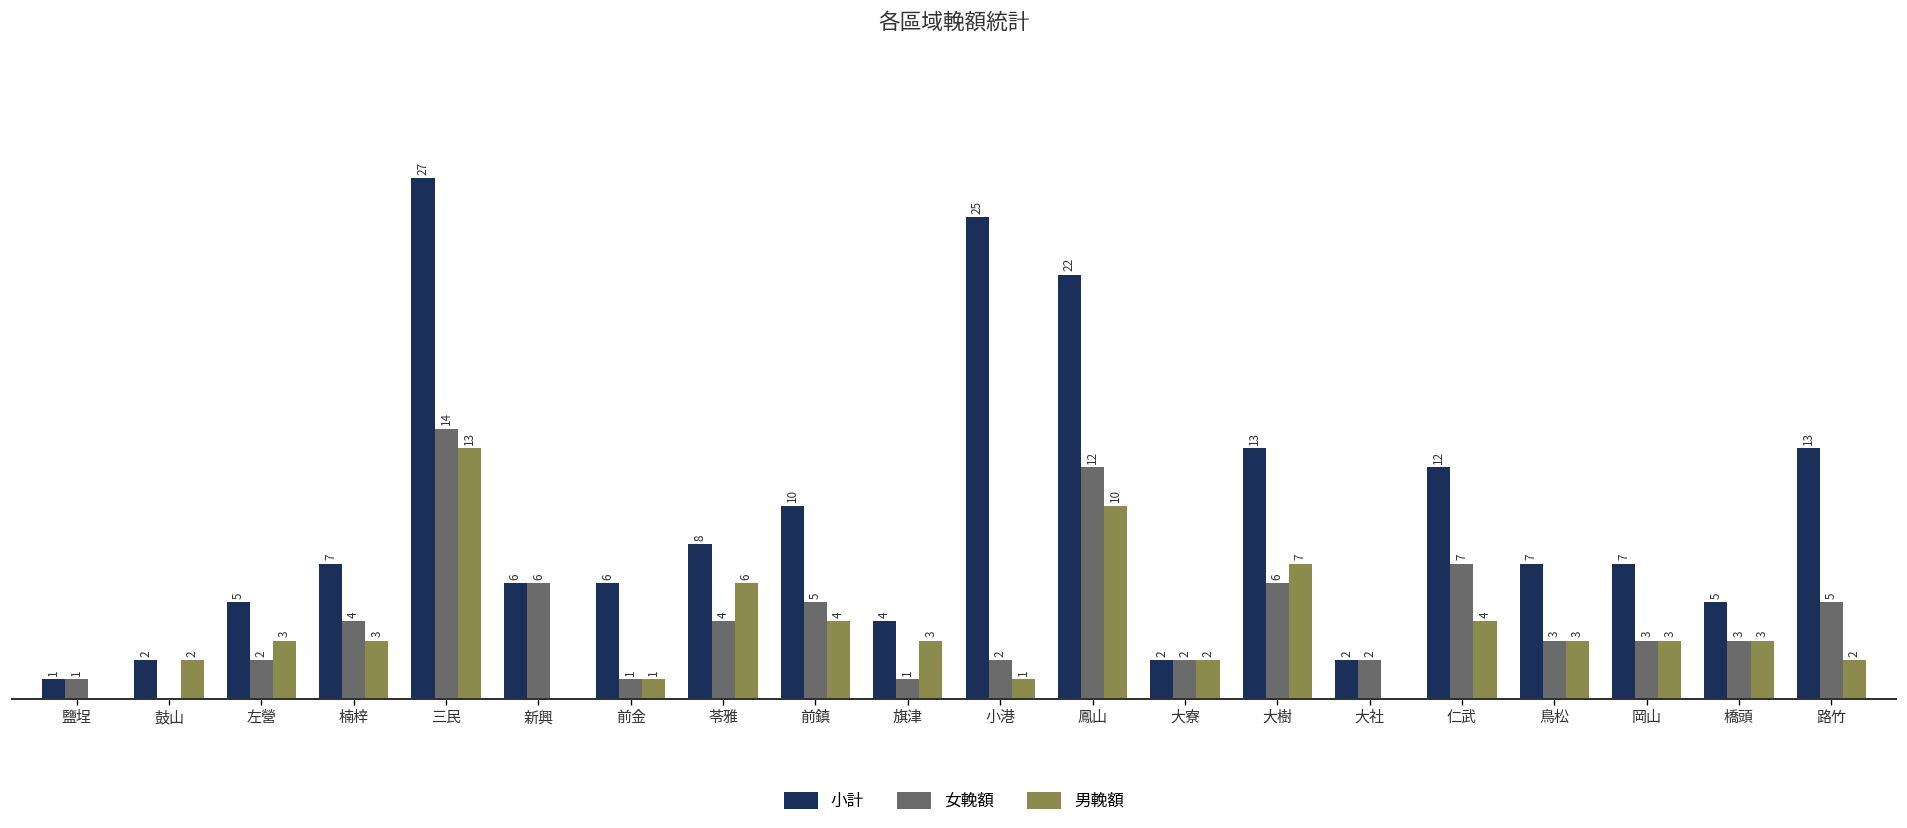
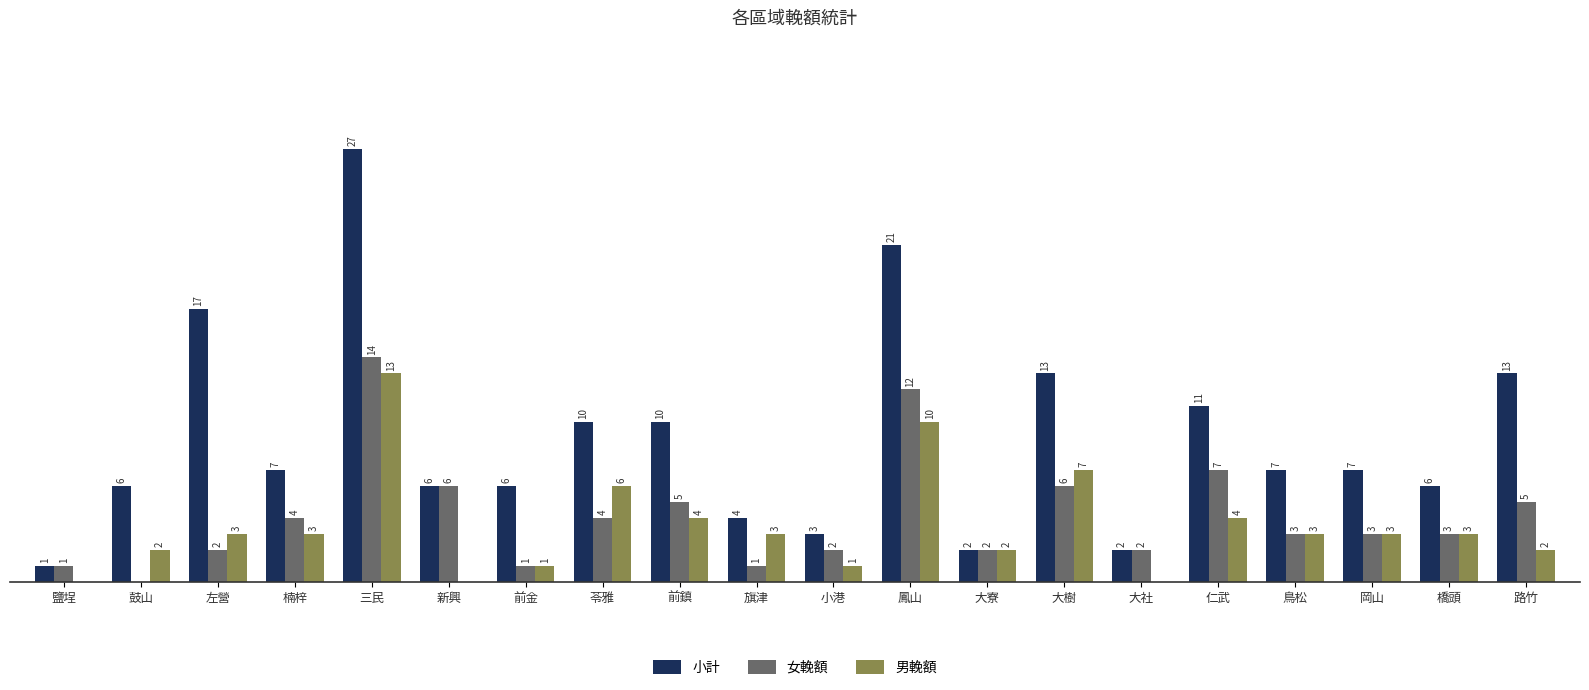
小計, 鼓山: 2 -> 6
小計, 左營: 5 -> 17
小計, 苓雅: 8 -> 10
小計, 小港: 25 -> 3
小計, 鳳山: 22 -> 21
小計, 仁武: 12 -> 11
小計, 橋頭: 5 -> 6
